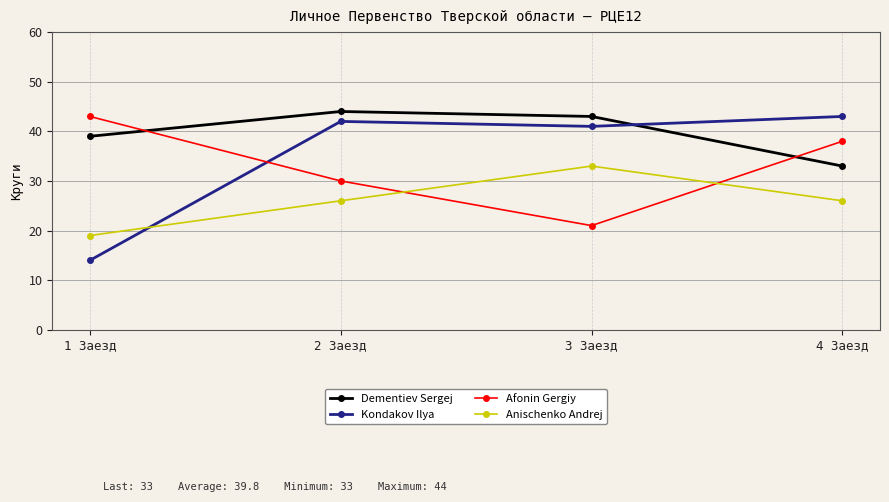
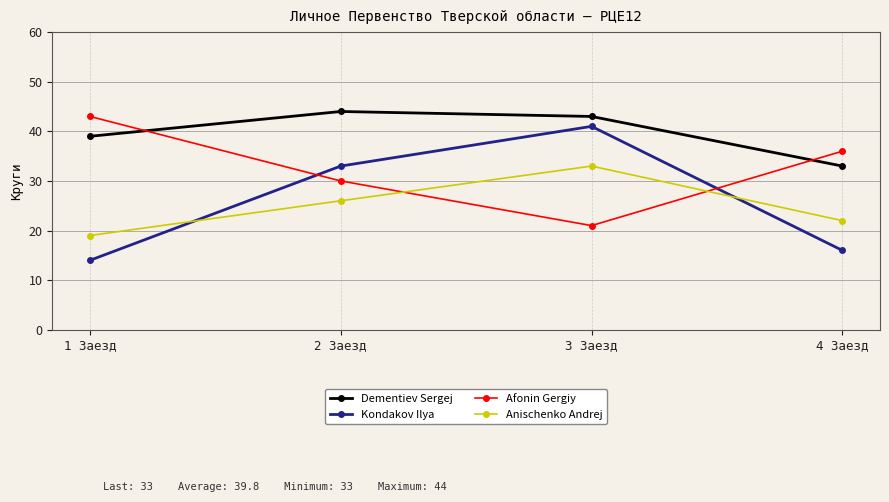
Kondakov Ilya, 2 Заезд: 42 -> 33
Kondakov Ilya, 4 Заезд: 43 -> 16
Afonin Gergiy, 4 Заезд: 38 -> 36
Anischenko Andrej, 4 Заезд: 26 -> 22
